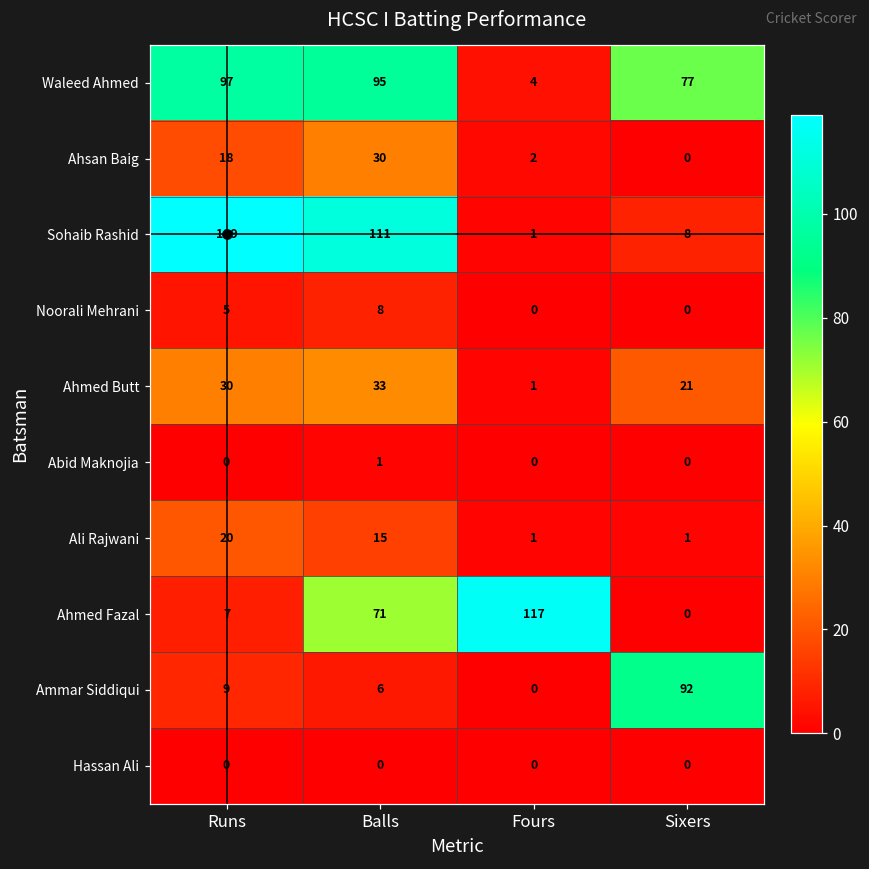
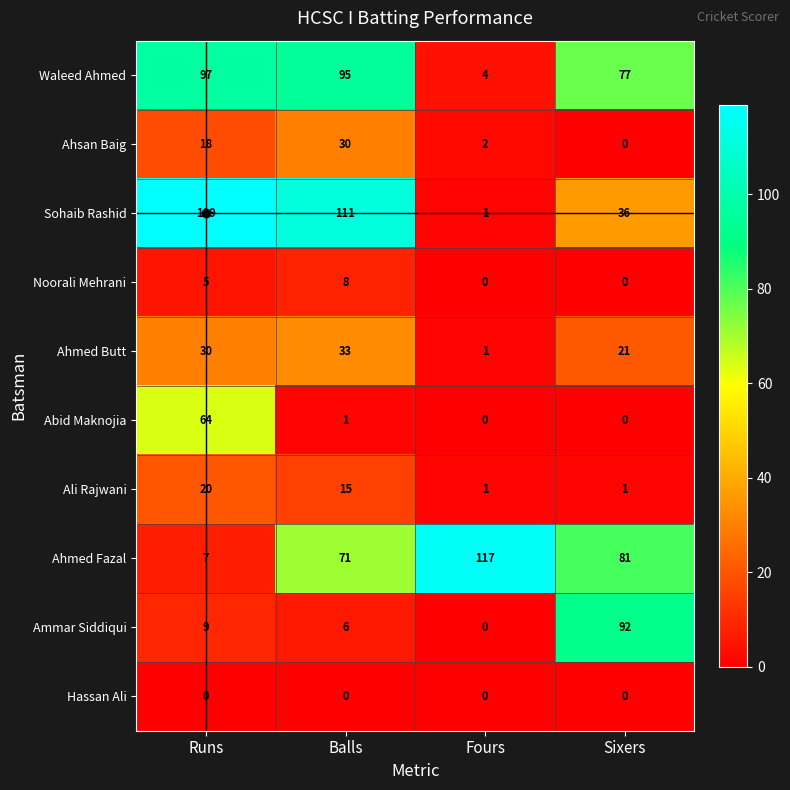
Sohaib Rashid, Sixers: 8 -> 36
Abid Maknojia, Runs: 0 -> 64
Ahmed Fazal, Sixers: 0 -> 81
